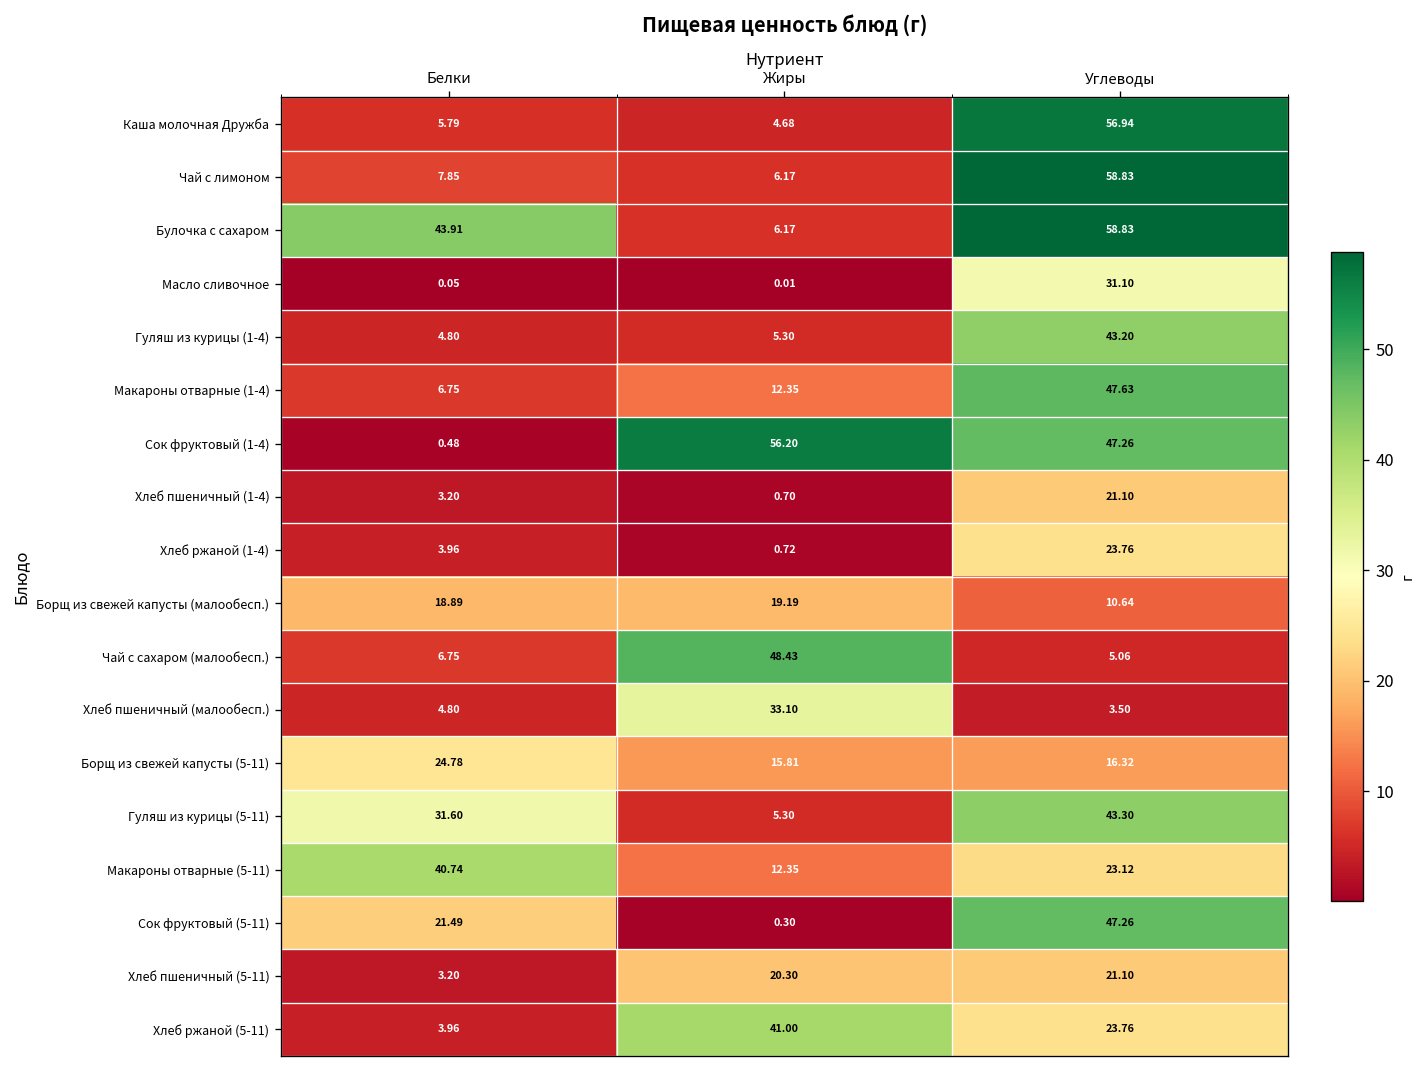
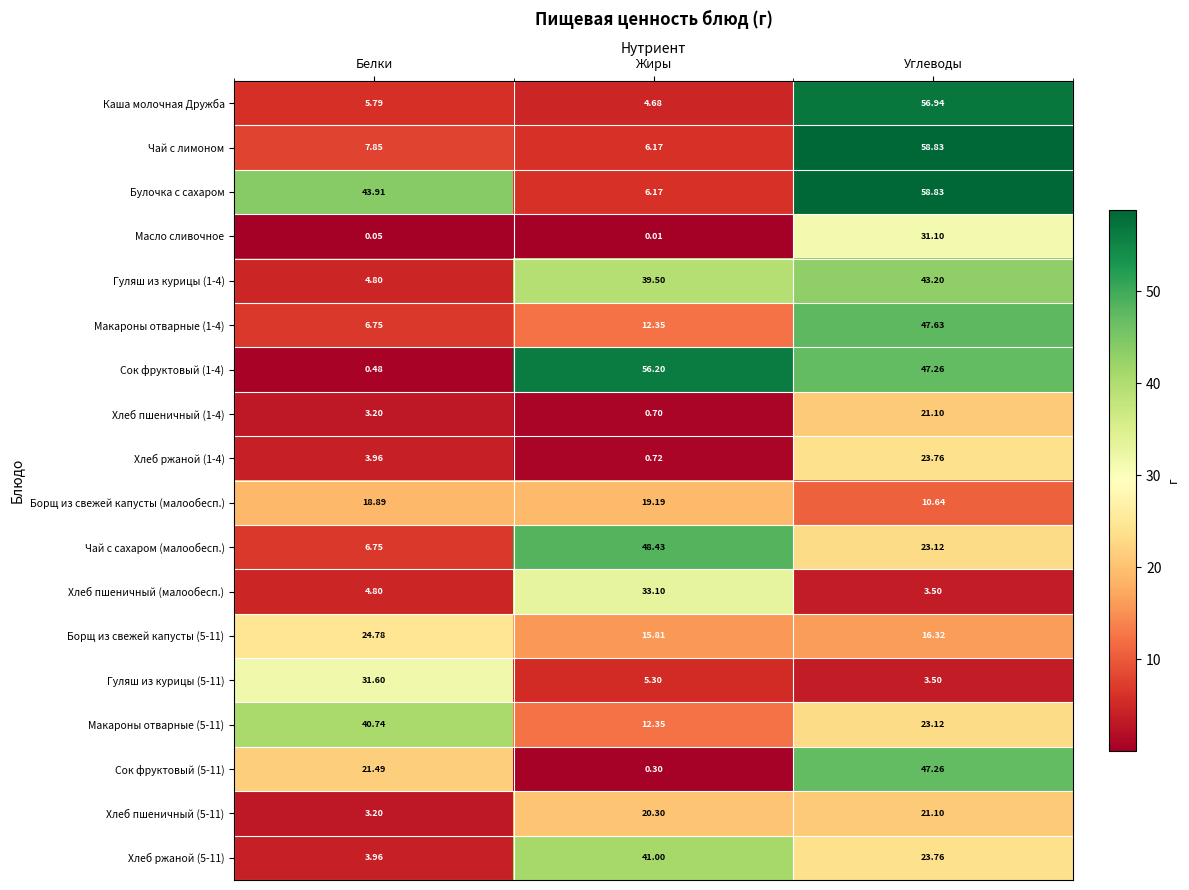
Гуляш из курицы (1-4), Жиры: 5.30 -> 39.50
Чай с сахаром (малообесп.), Углеводы: 5.06 -> 23.12
Гуляш из курицы (5-11), Углеводы: 43.30 -> 3.50
